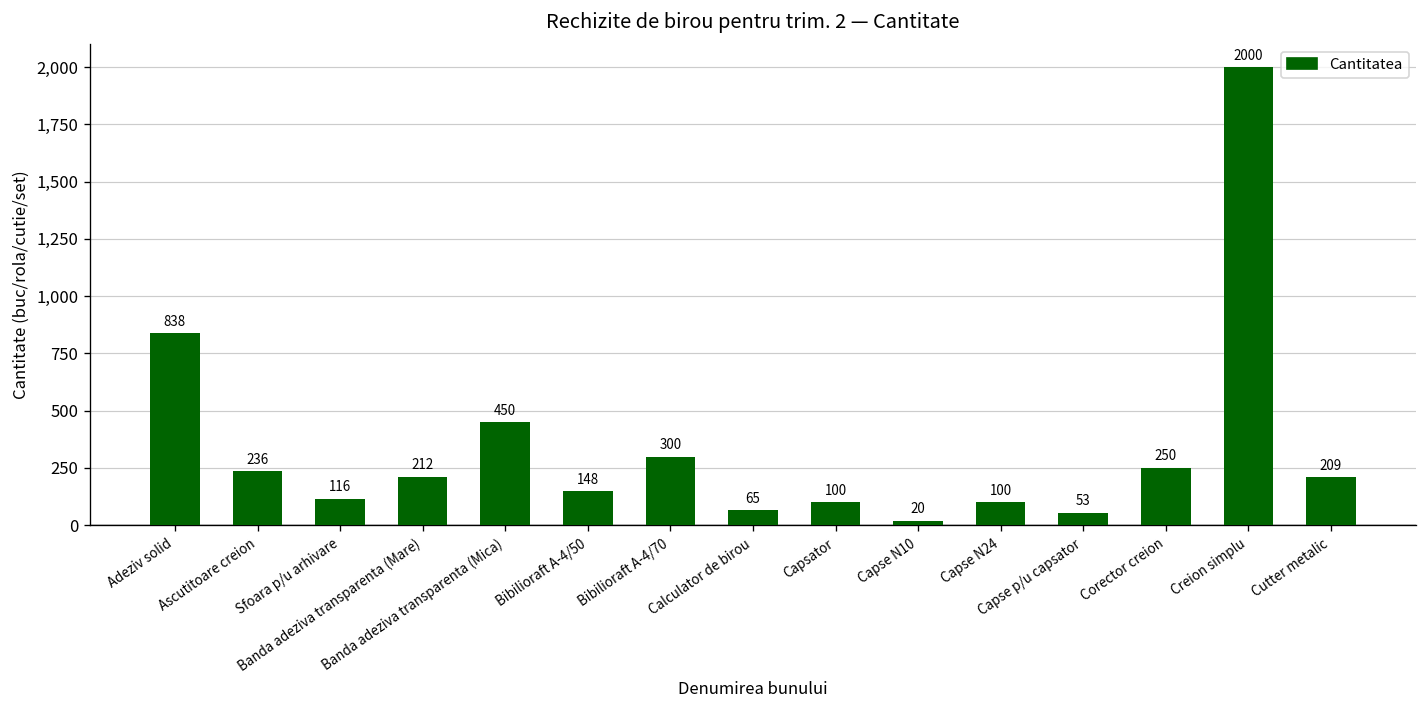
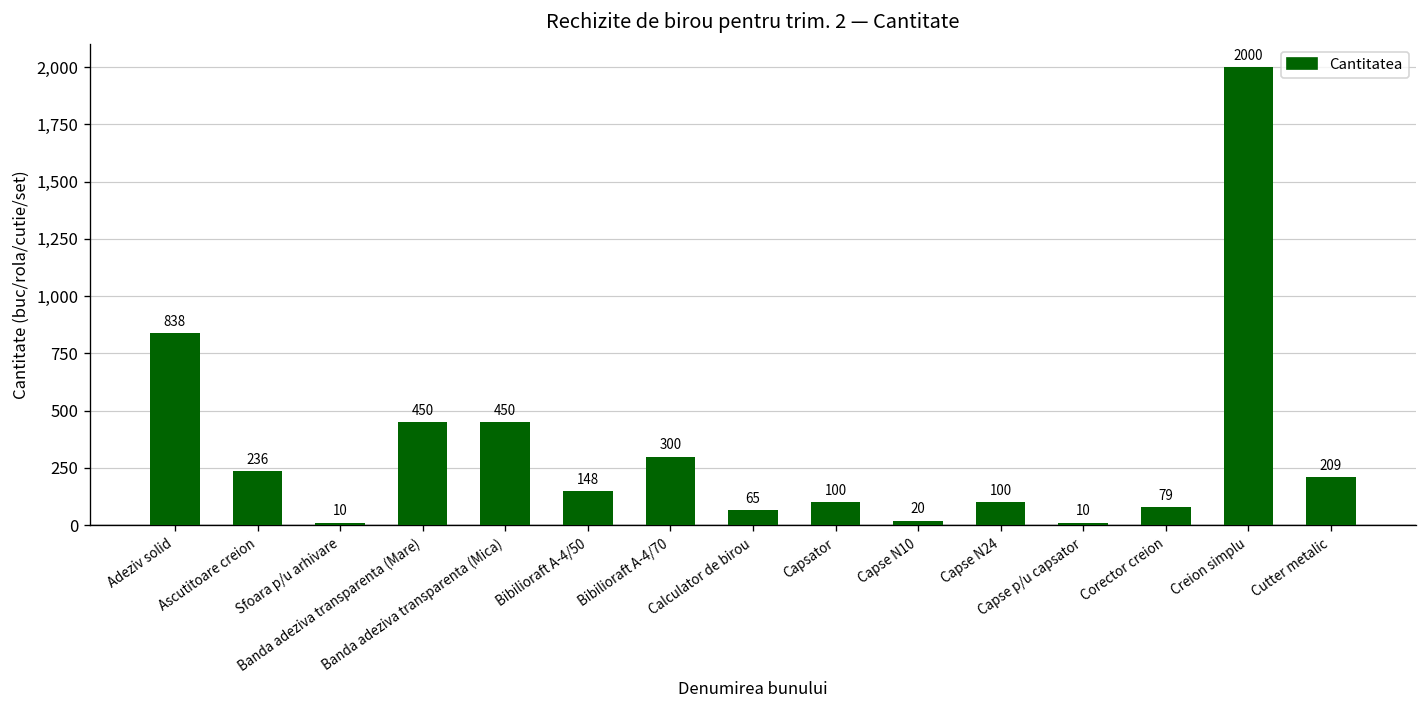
Sfoara p/u arhivare: 116 -> 10
Banda adeziva transparenta (Mare): 212 -> 450
Capse p/u capsator: 53 -> 10
Corector creion: 250 -> 79
